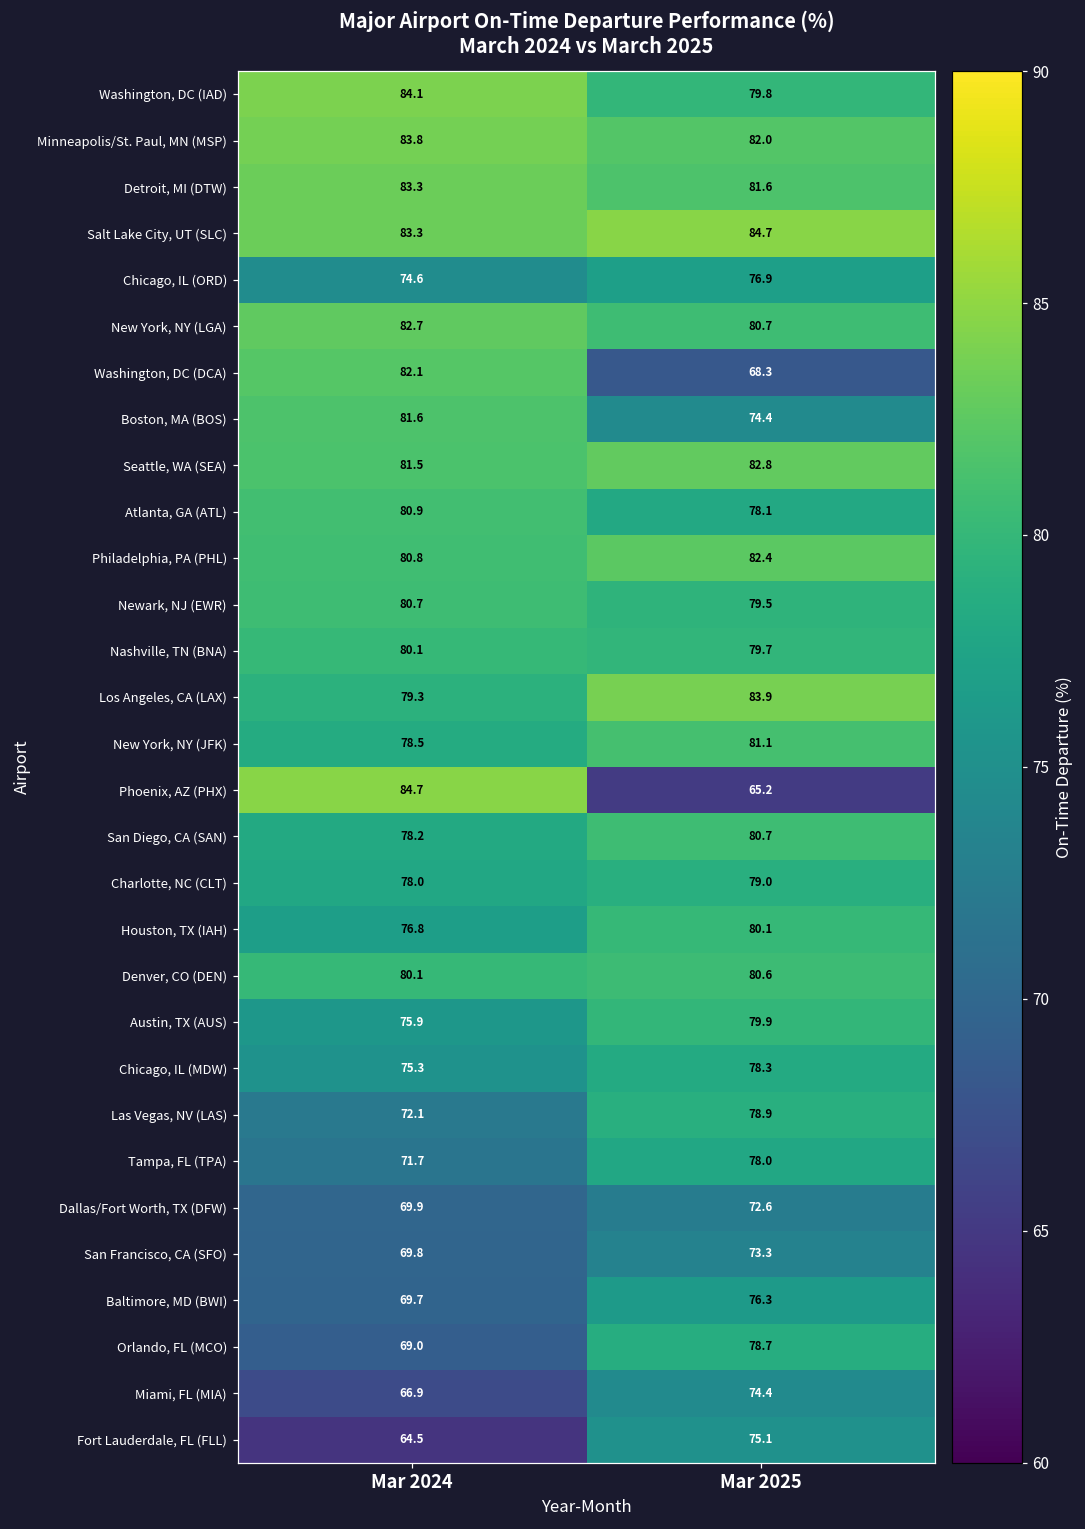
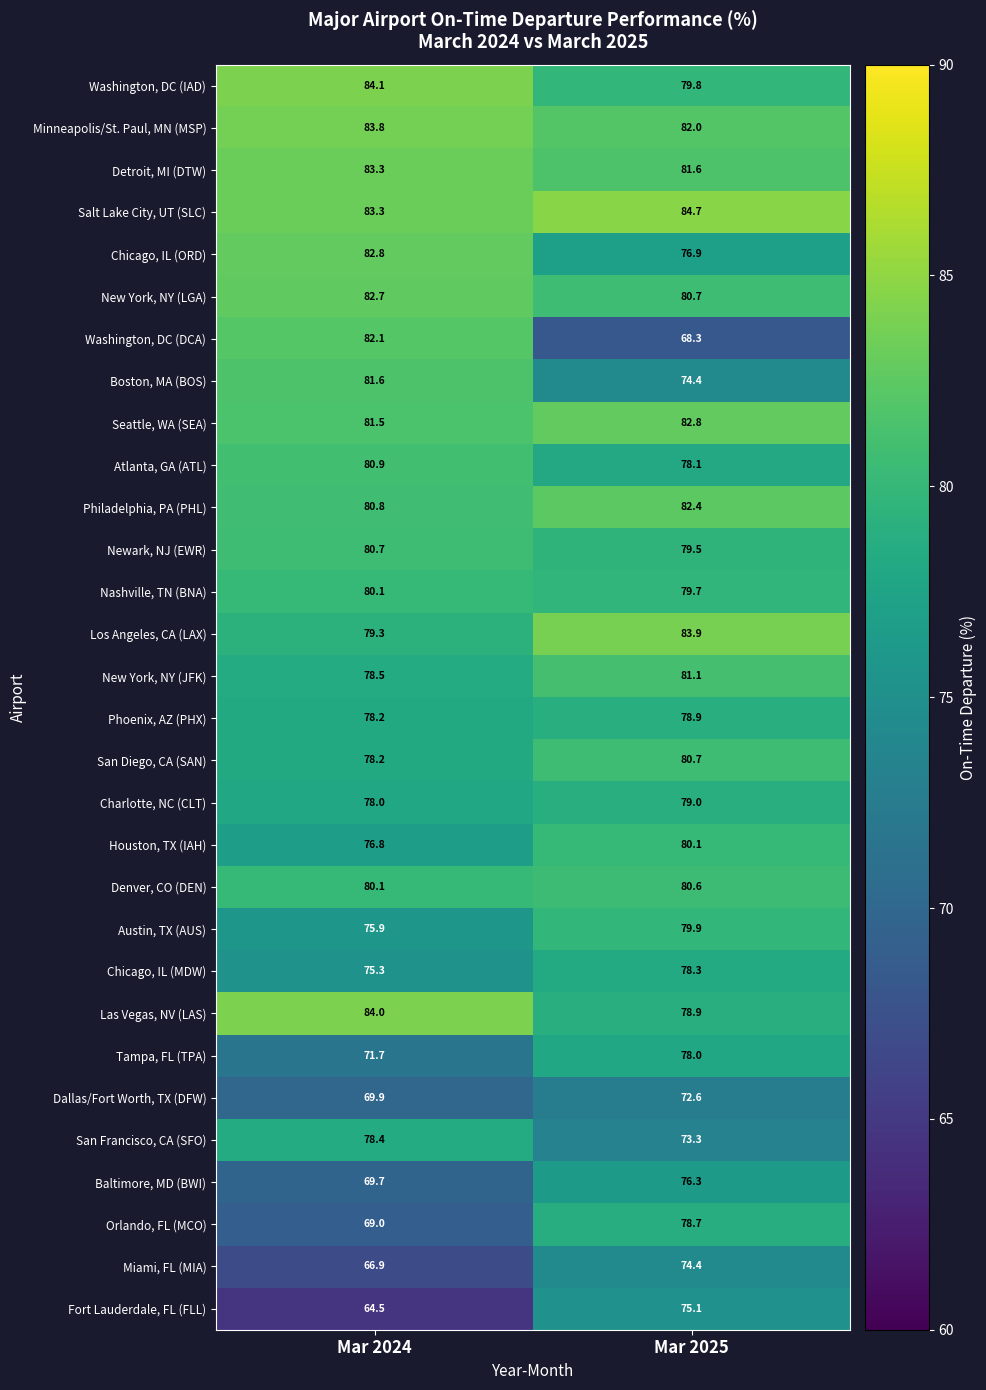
Chicago, IL (ORD), Mar 2024: 74.6 -> 82.8
Phoenix, AZ (PHX), Mar 2024: 84.7 -> 78.2
Phoenix, AZ (PHX), Mar 2025: 65.2 -> 78.9
Las Vegas, NV (LAS), Mar 2024: 72.1 -> 84.0
San Francisco, CA (SFO), Mar 2024: 69.8 -> 78.4
